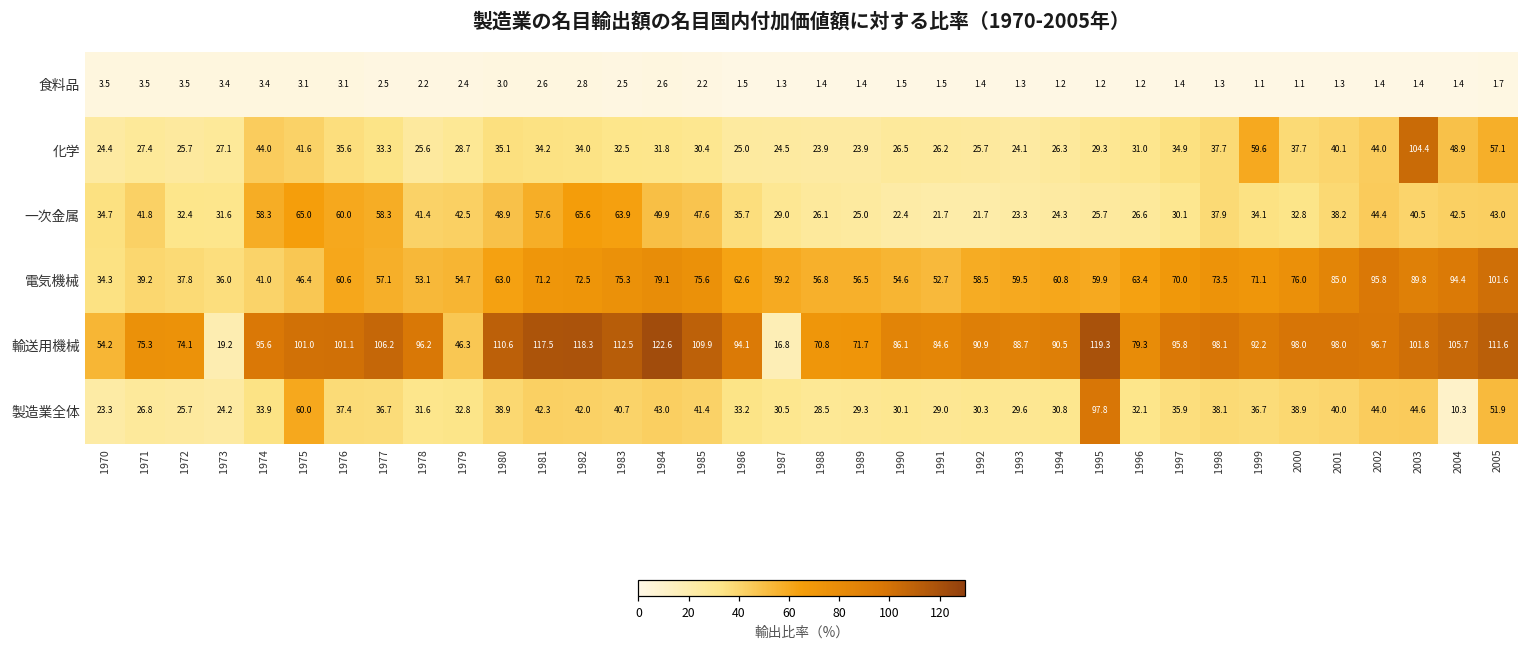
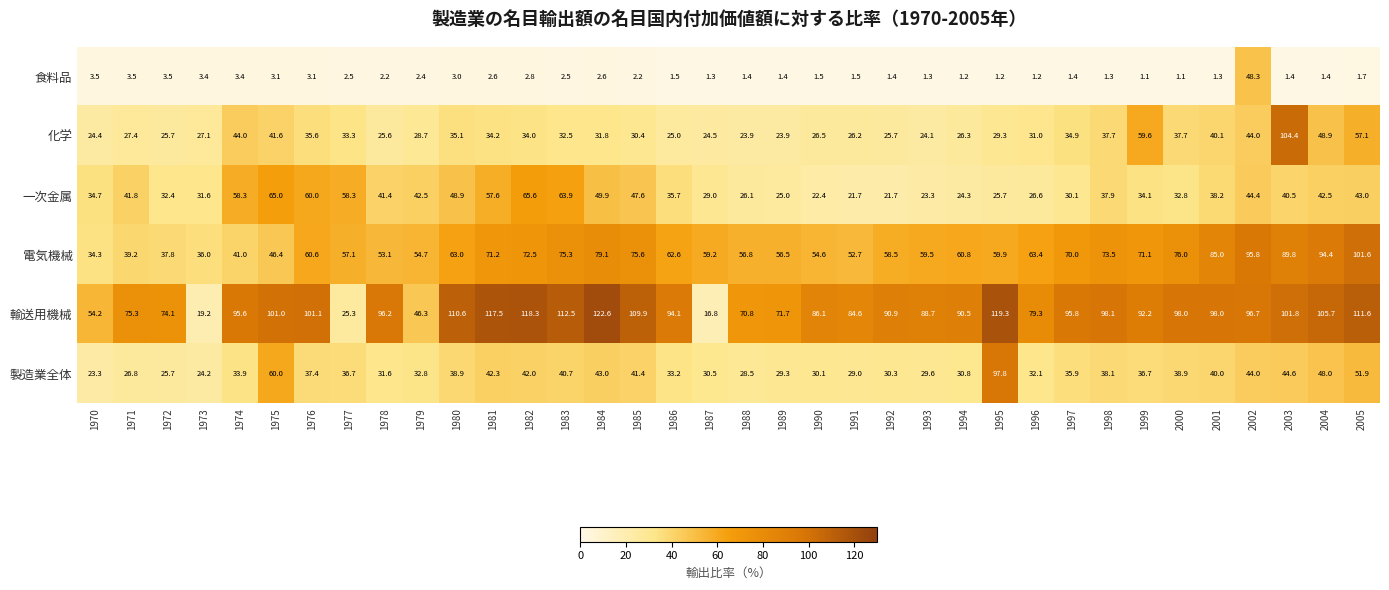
食料品, 2002: 1.4 -> 48.3
輸送用機械, 1977: 106.2 -> 25.3
製造業全体, 2004: 10.3 -> 48.0
